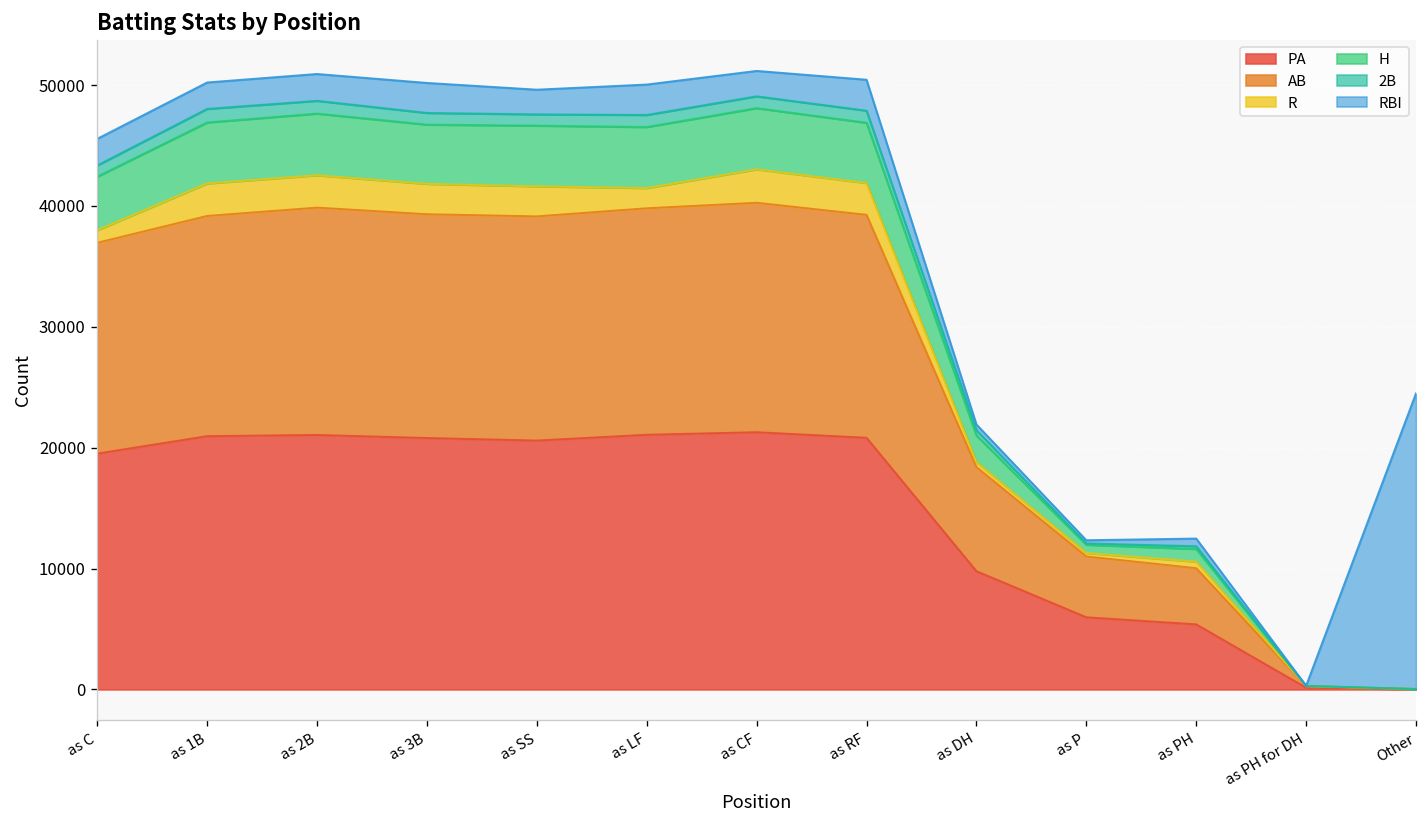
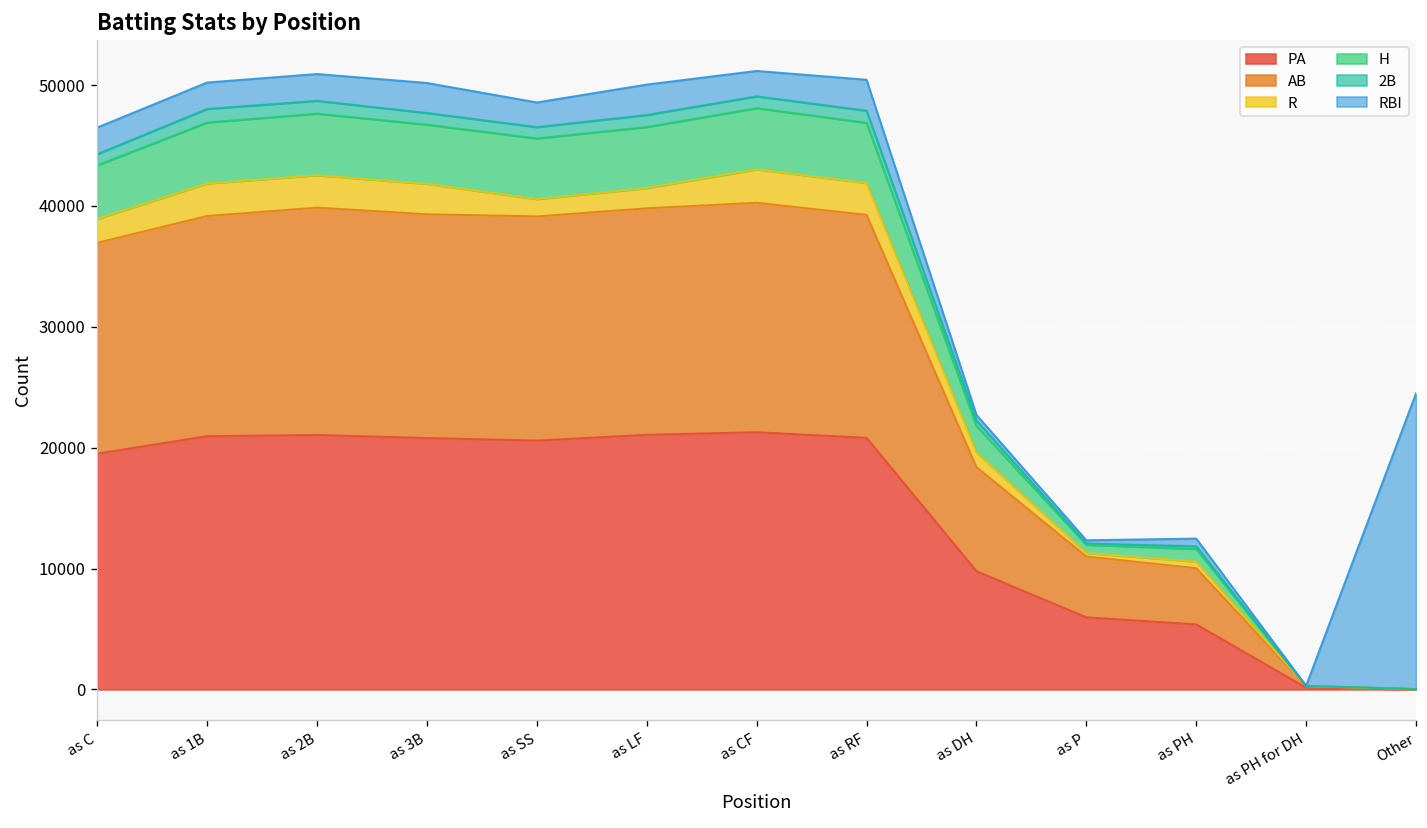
R, as C: 1000 -> 2000
R, as SS: 2500 -> 1400
R, as DH: 400 -> 1200
